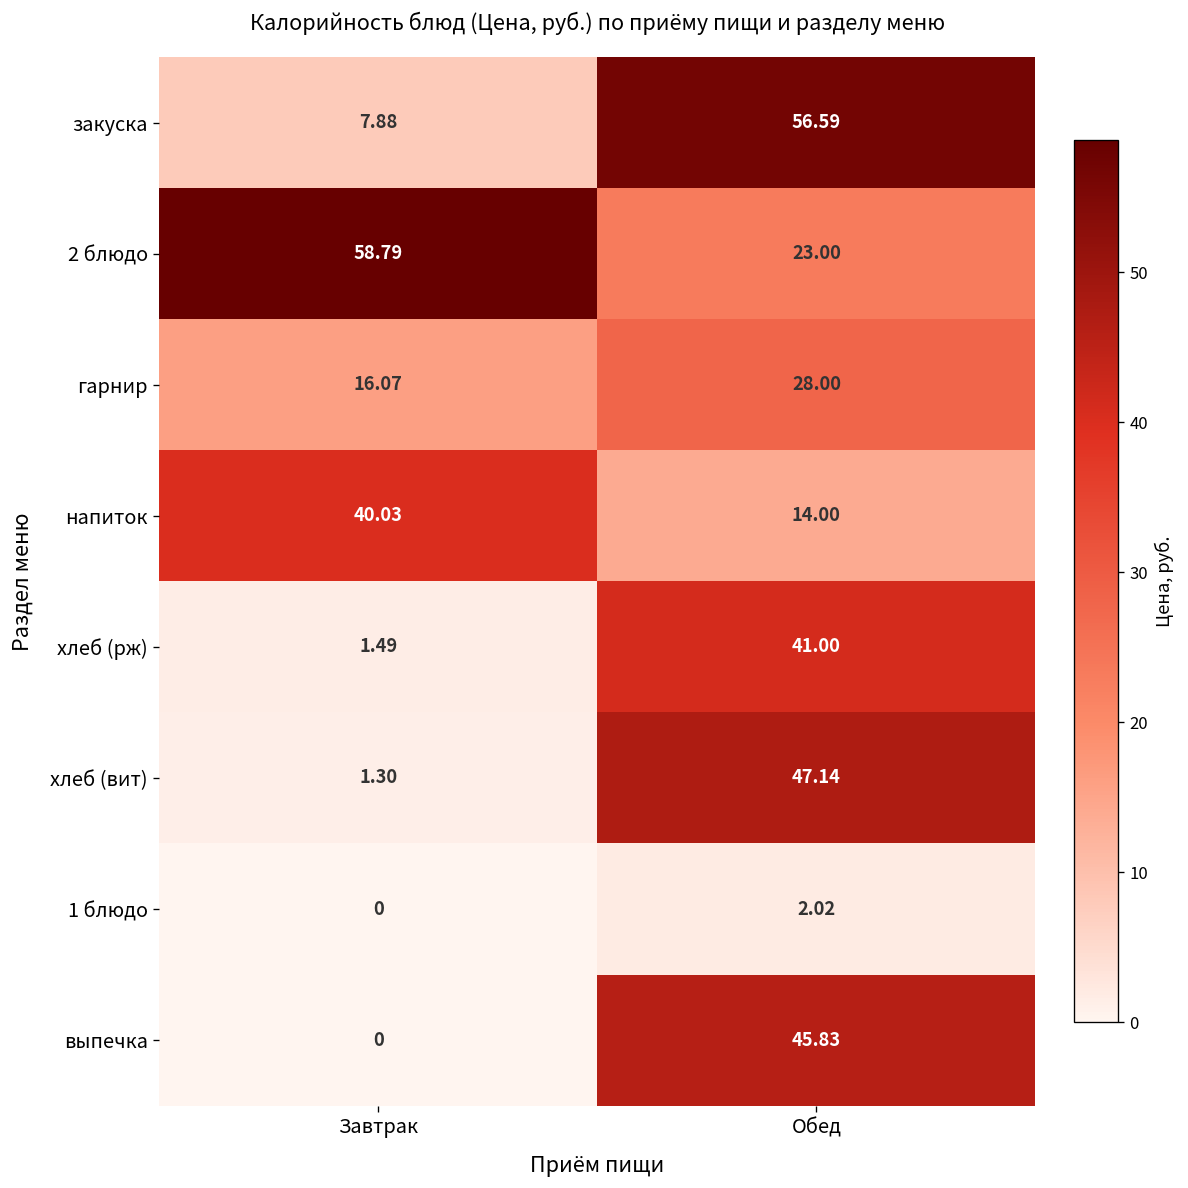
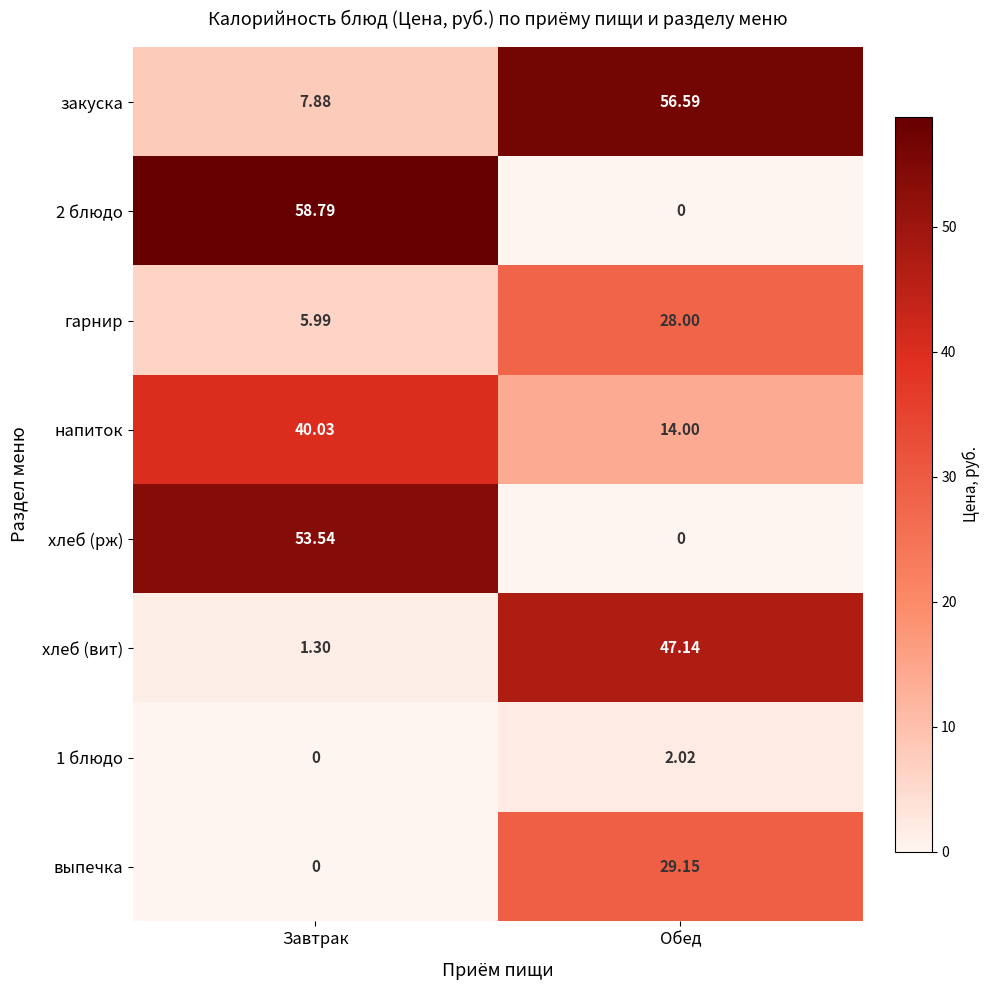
2 блюдо, Обед: 23.00 -> 0
гарнир, Завтрак: 16.07 -> 5.99
хлеб (рж), Завтрак: 1.49 -> 53.54
хлеб (рж), Обед: 41.00 -> 0
выпечка, Обед: 45.83 -> 29.15
